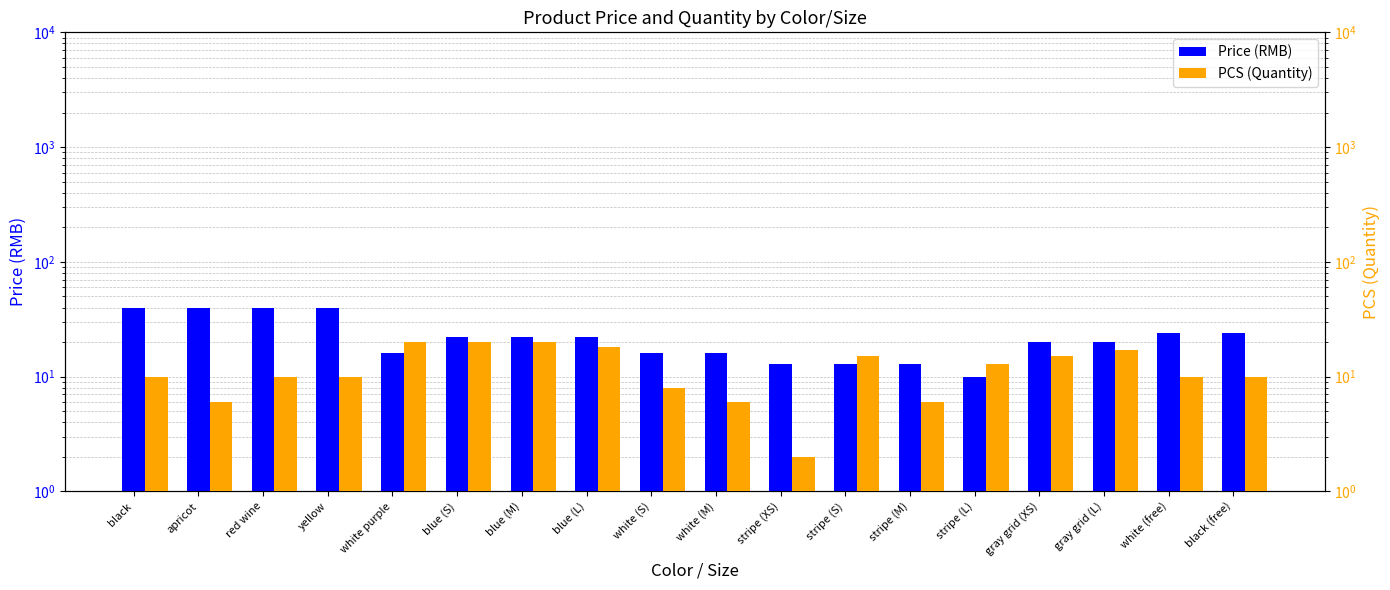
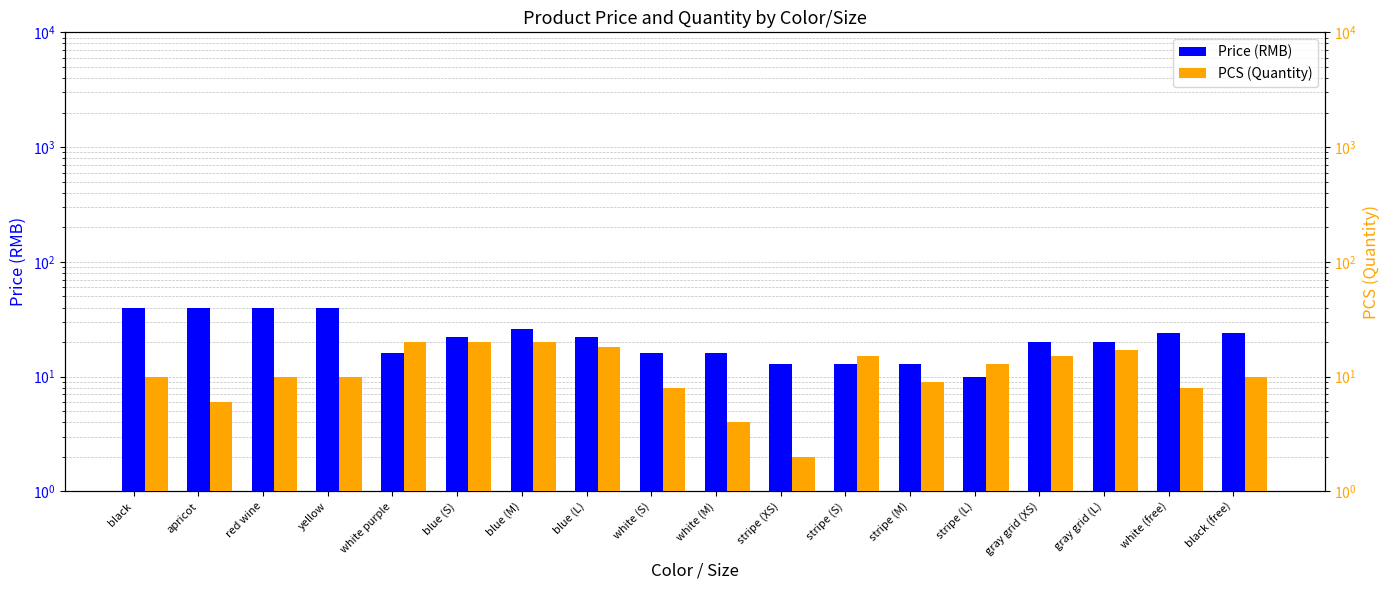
Price (RMB), blue (M): 22 -> 26
PCS (Quantity), white (M): 6 -> 4
PCS (Quantity), stripe (M): 6 -> 9
PCS (Quantity), white (free): 10 -> 8
